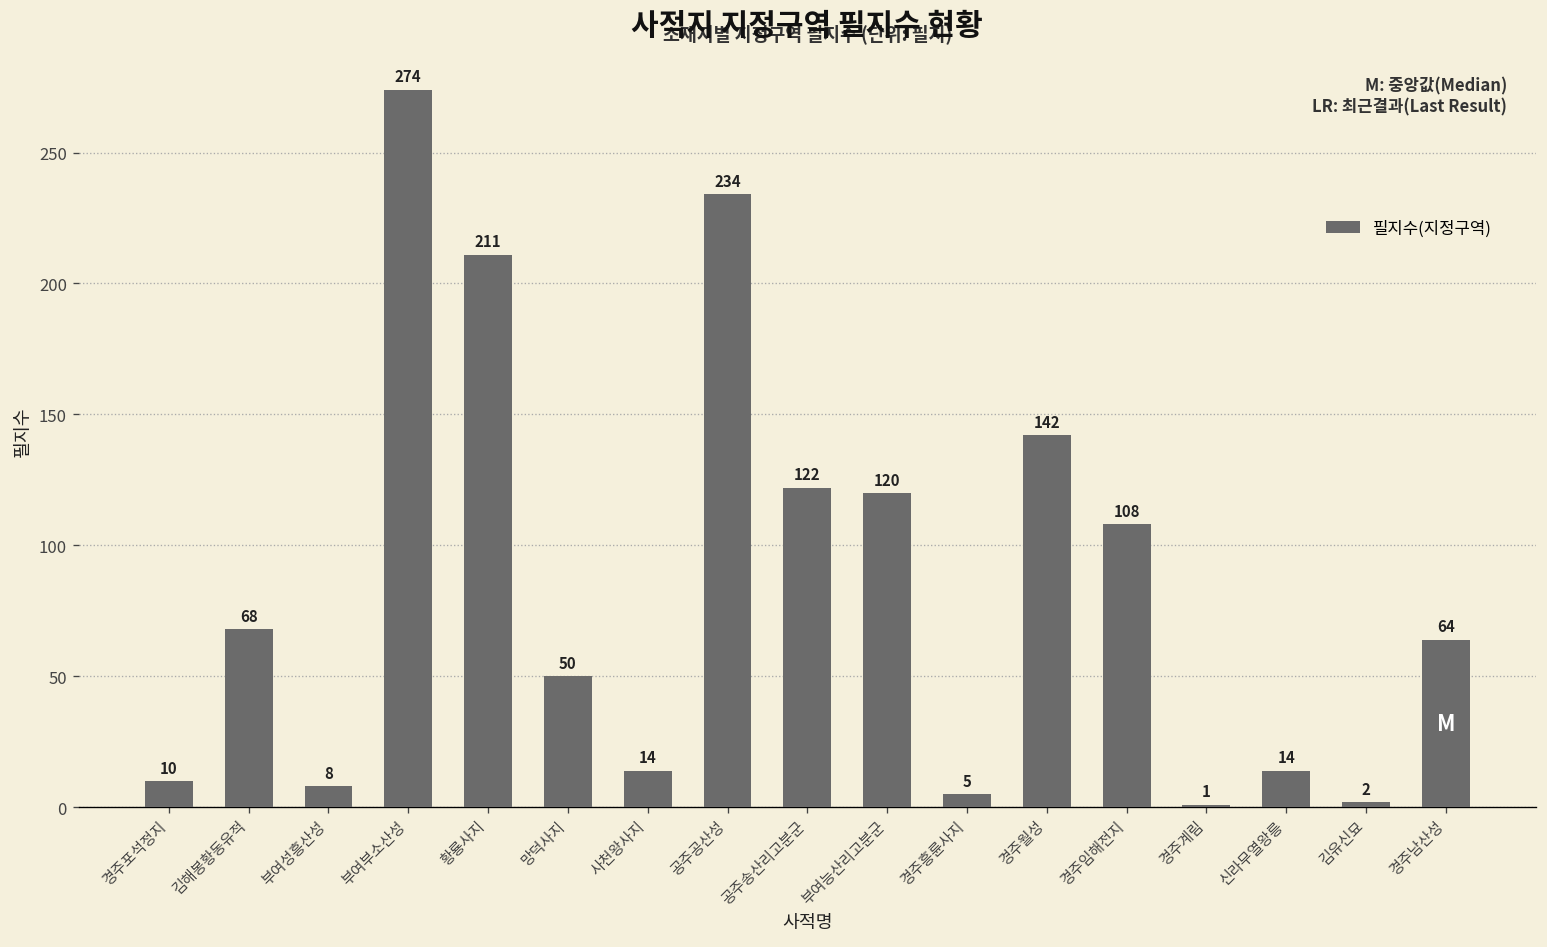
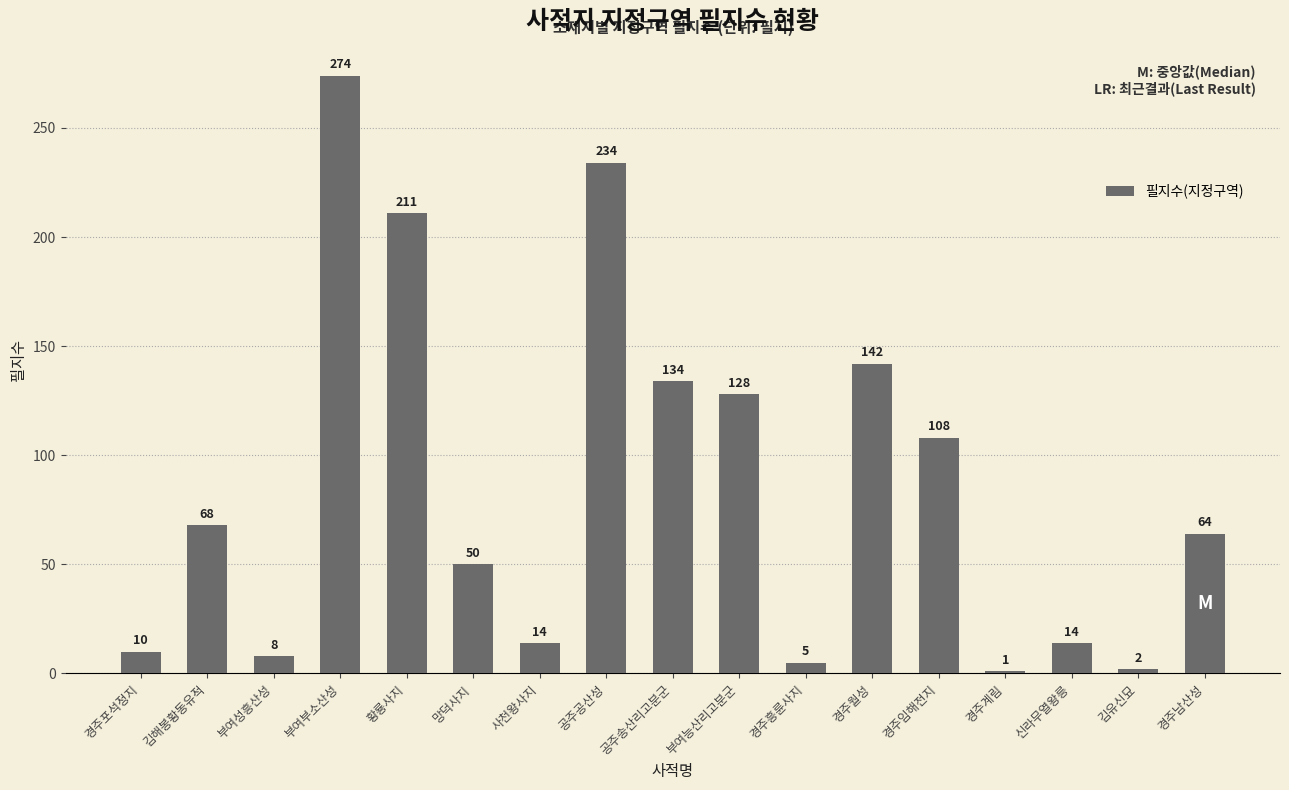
공주송산리고분군: 122 -> 134
부여능산리고분군: 120 -> 128
